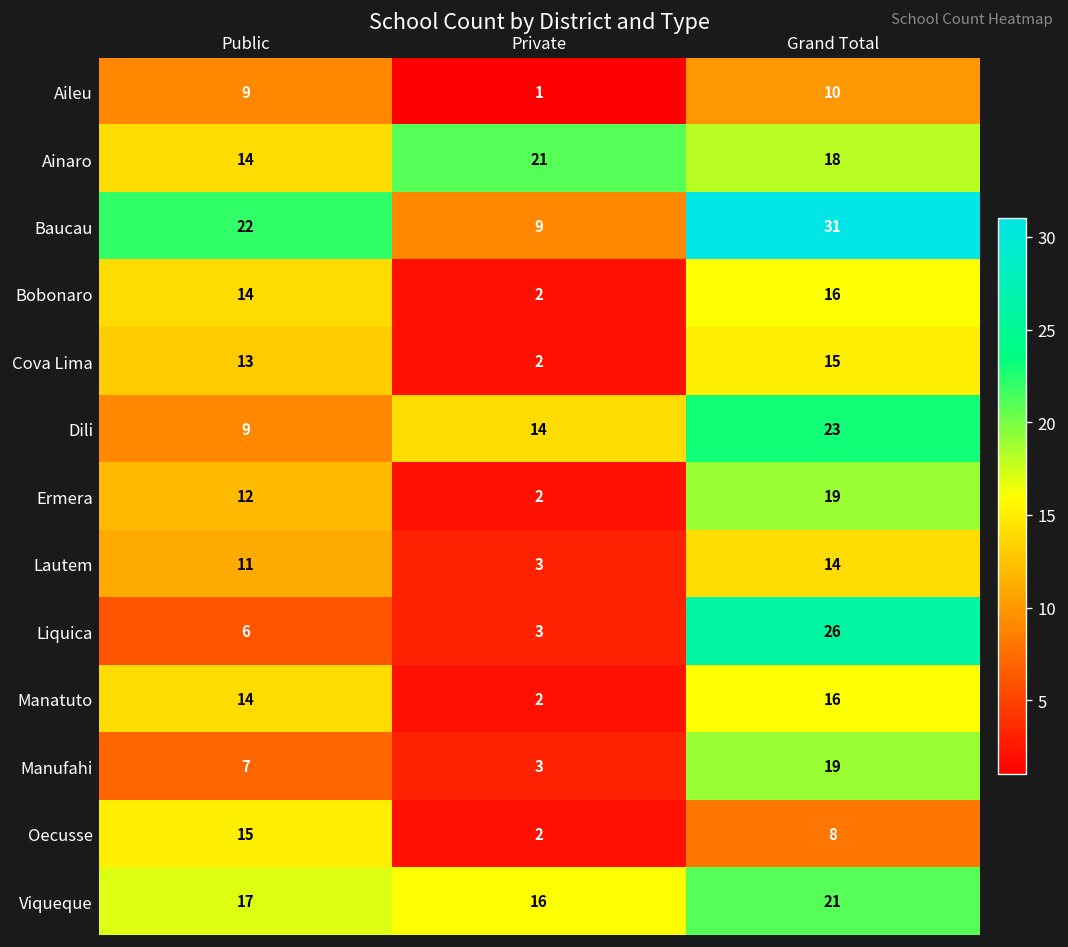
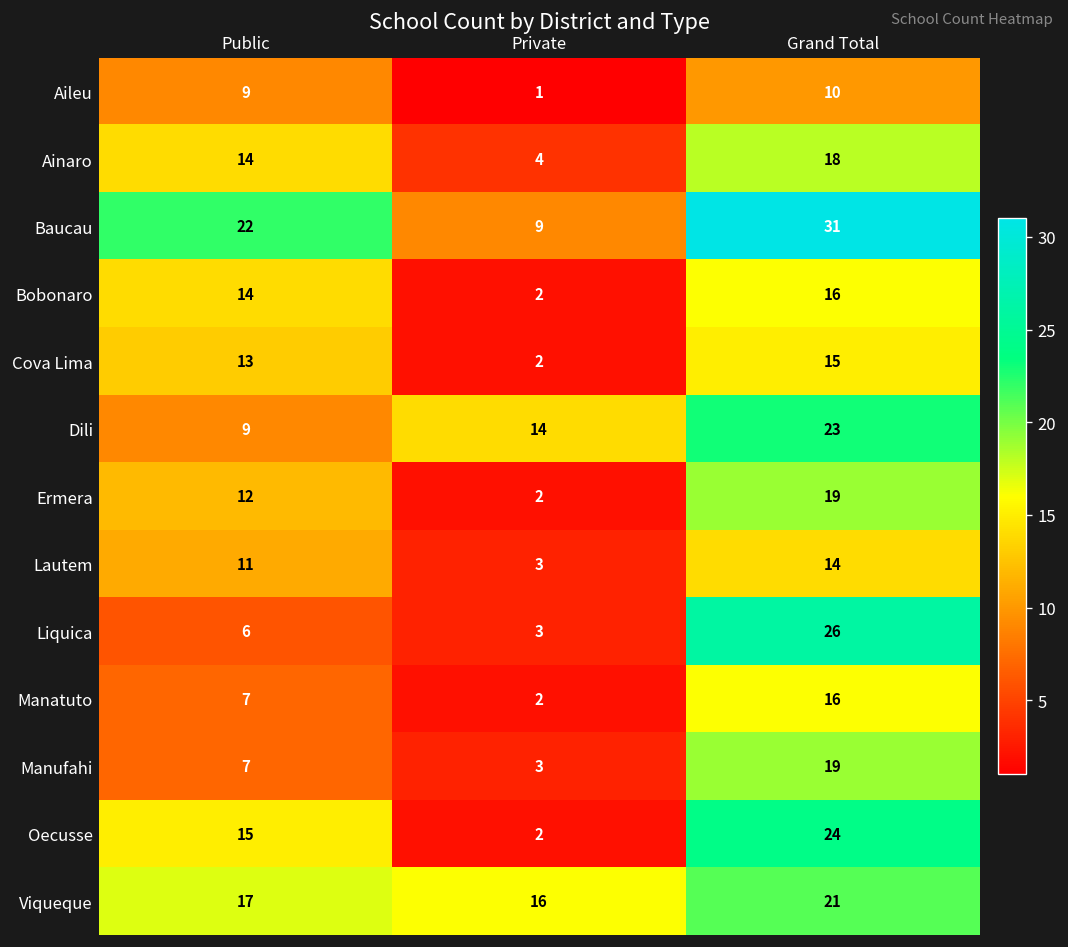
Ainaro, Private: 21 -> 4
Manatuto, Public: 14 -> 7
Oecusse, Grand Total: 8 -> 24
